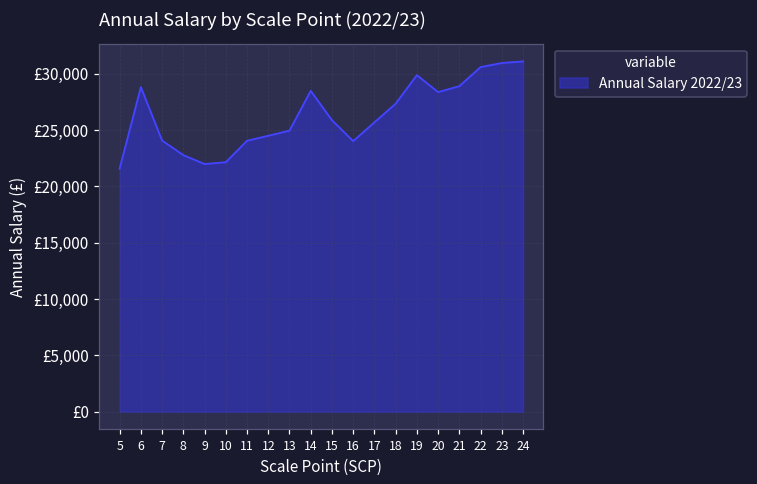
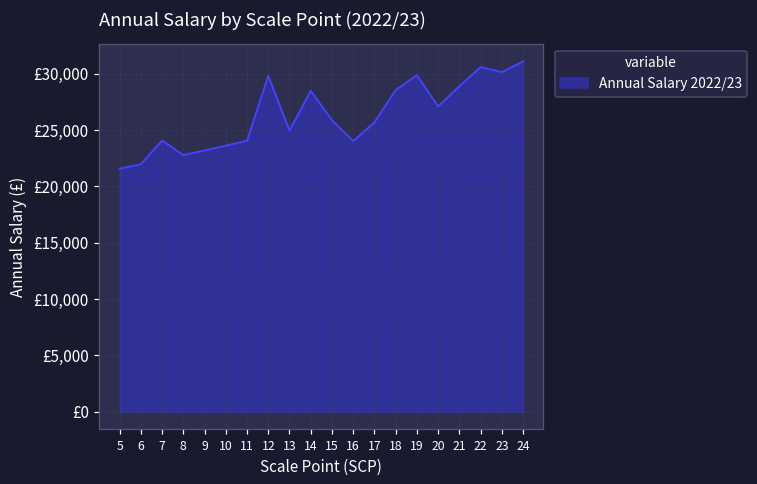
6: £28,800 -> £22,000
9: £22,000 -> £23,200
10: £22,100 -> £23,600
12: £24,500 -> £29,800
18: £27,300 -> £28,600
20: £28,400 -> £27,100
23: £31,000 -> £30,200
